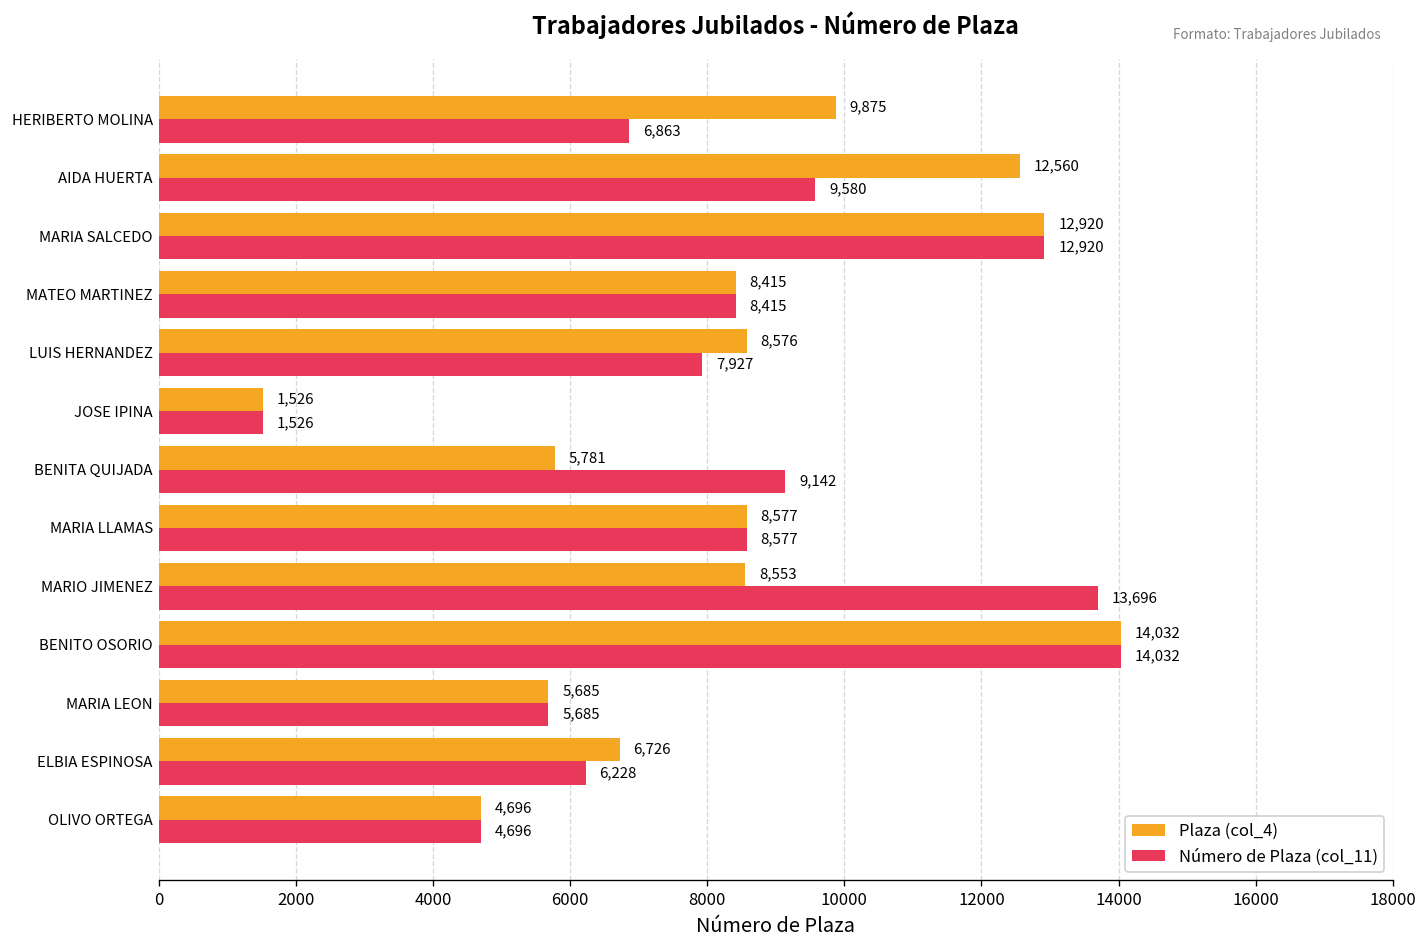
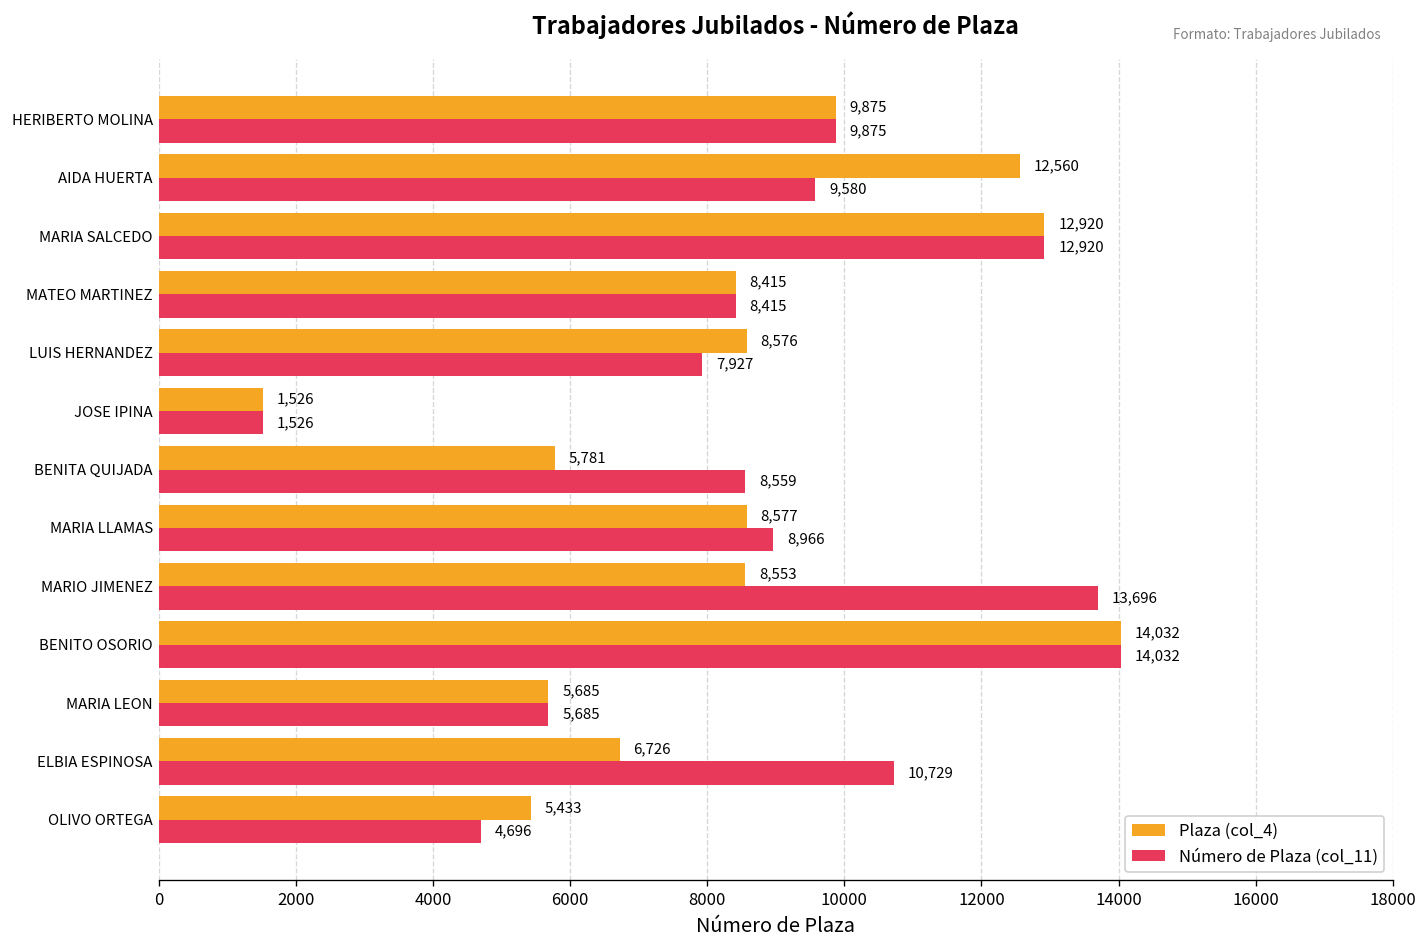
Número de Plaza (col_11), HERIBERTO MOLINA: 6,863 -> 9,875
Número de Plaza (col_11), BENITA QUIJADA: 9,142 -> 8,559
Número de Plaza (col_11), MARIA LLAMAS: 8,577 -> 8,966
Número de Plaza (col_11), ELBIA ESPINOSA: 6,228 -> 10,729
Plaza (col_4), OLIVO ORTEGA: 4,696 -> 5,433
